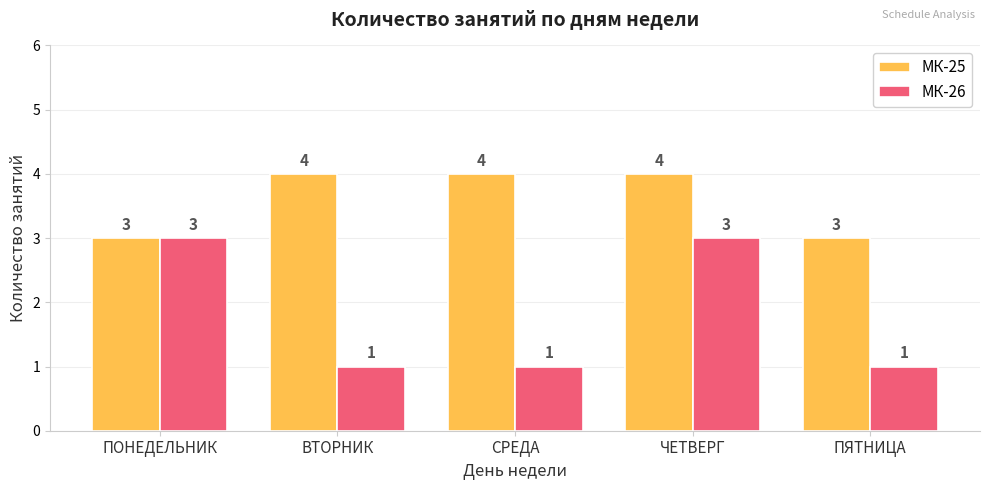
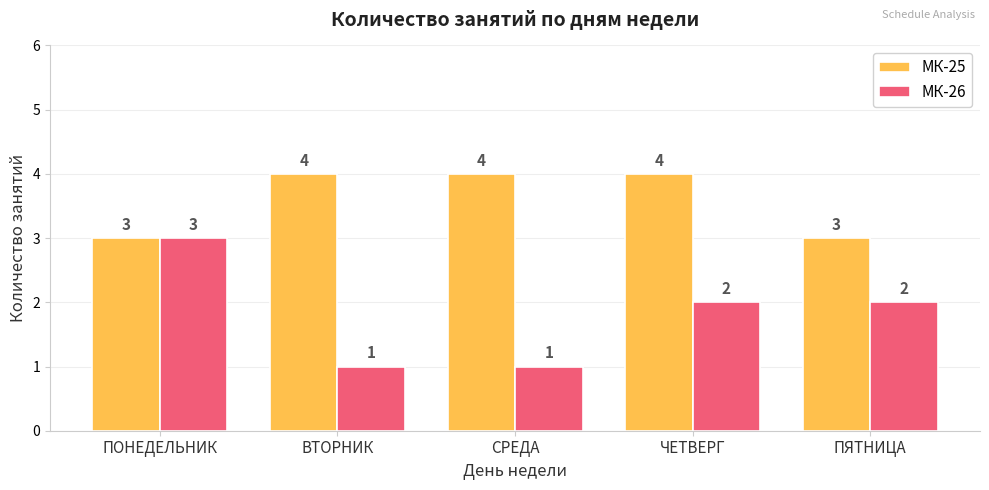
МК-26, ЧЕТВЕРГ: 3 -> 2
МК-26, ПЯТНИЦА: 1 -> 2
